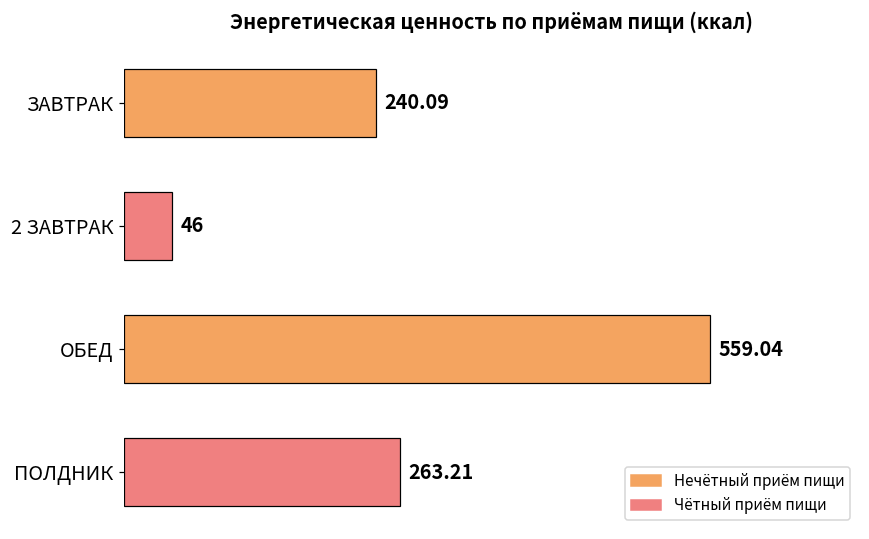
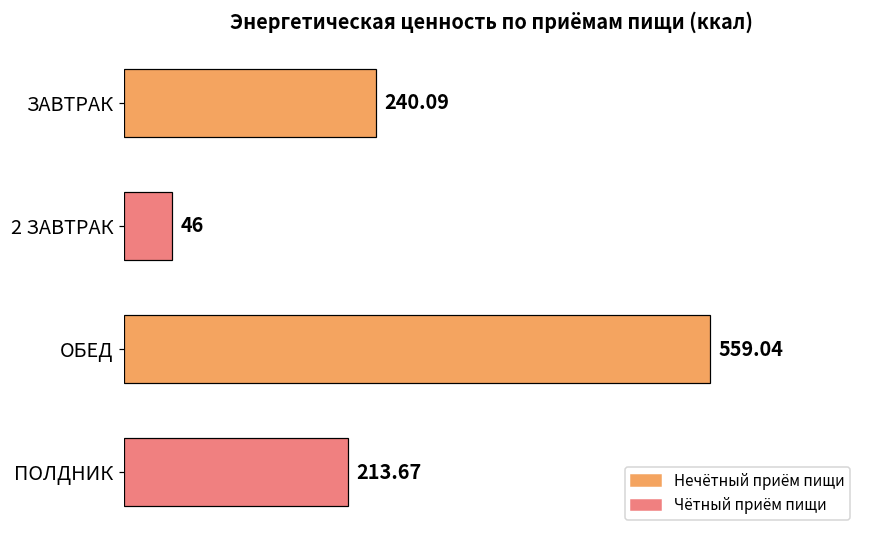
ПОЛДНИК: 263.21 -> 213.67
